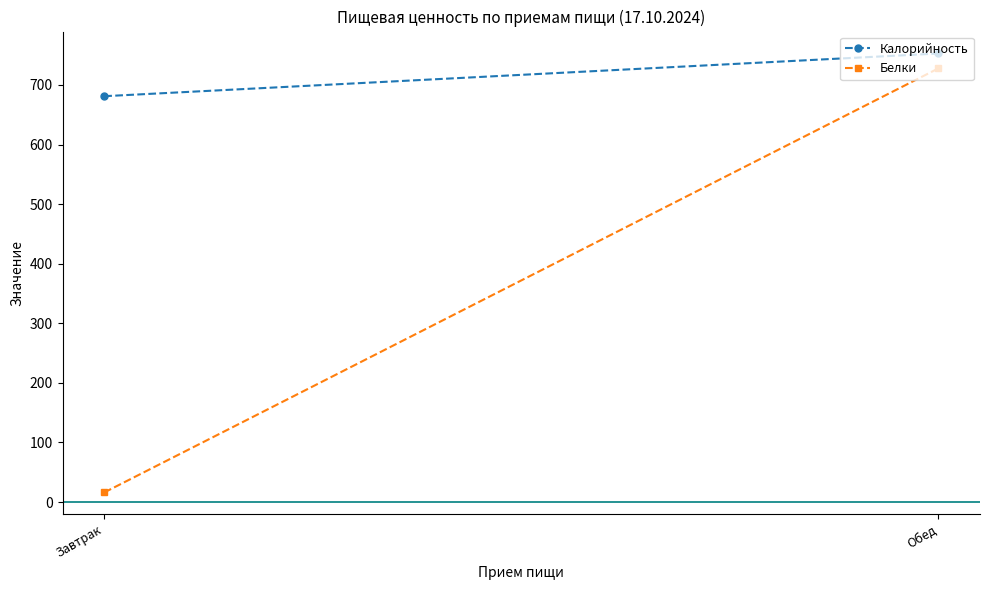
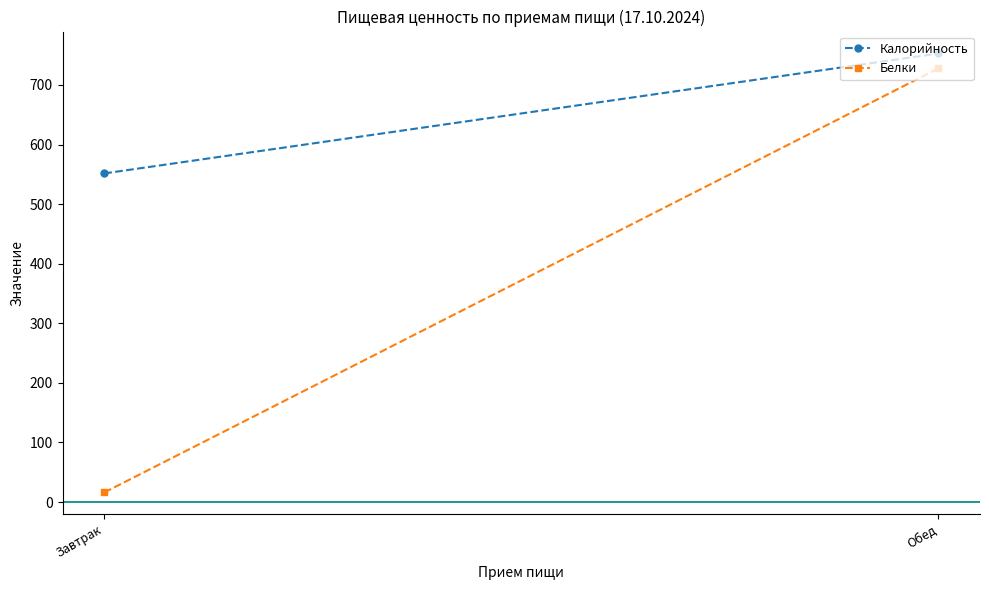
Калорийность, Завтрак: 680 -> 550
